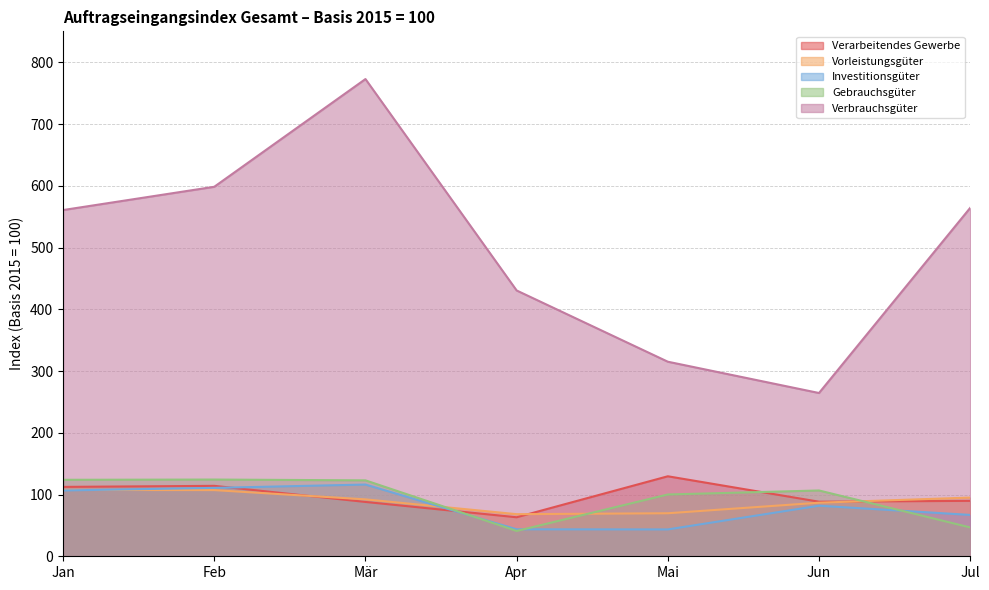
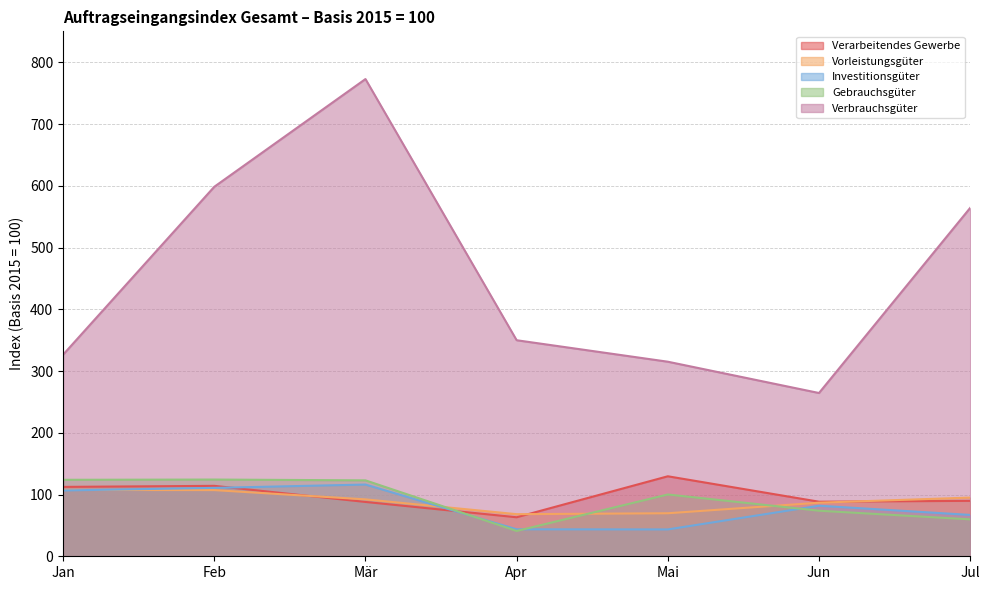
Verbrauchsgüter, Jan: 560 -> 330
Verbrauchsgüter, Apr: 430 -> 350
Gebrauchsgüter, Jun: 110 -> 70
Gebrauchsgüter, Jul: 50 -> 60
